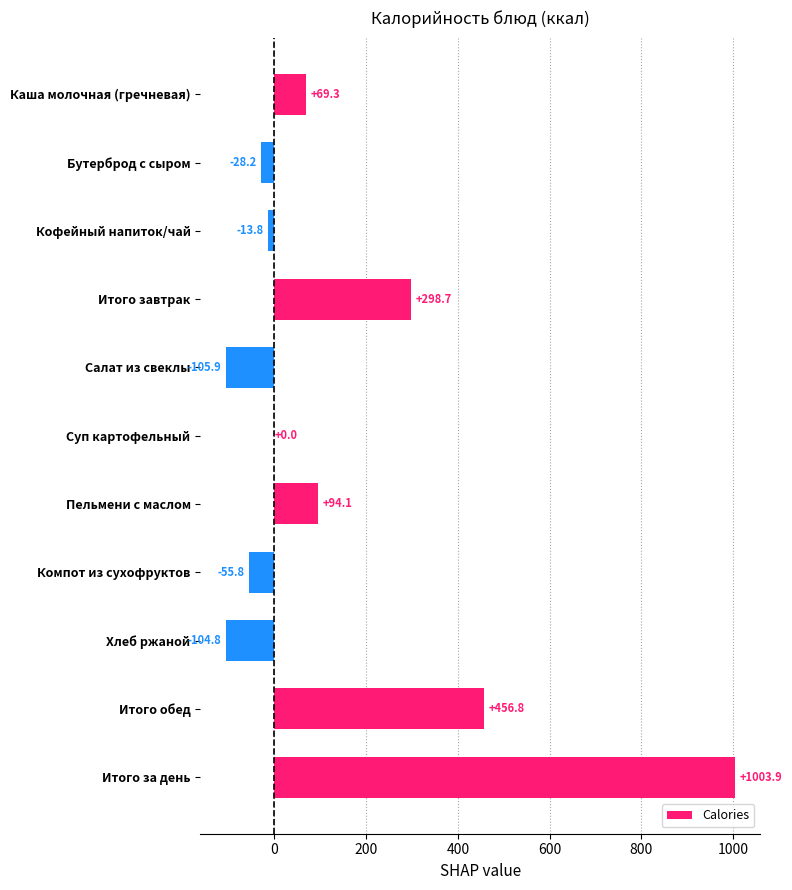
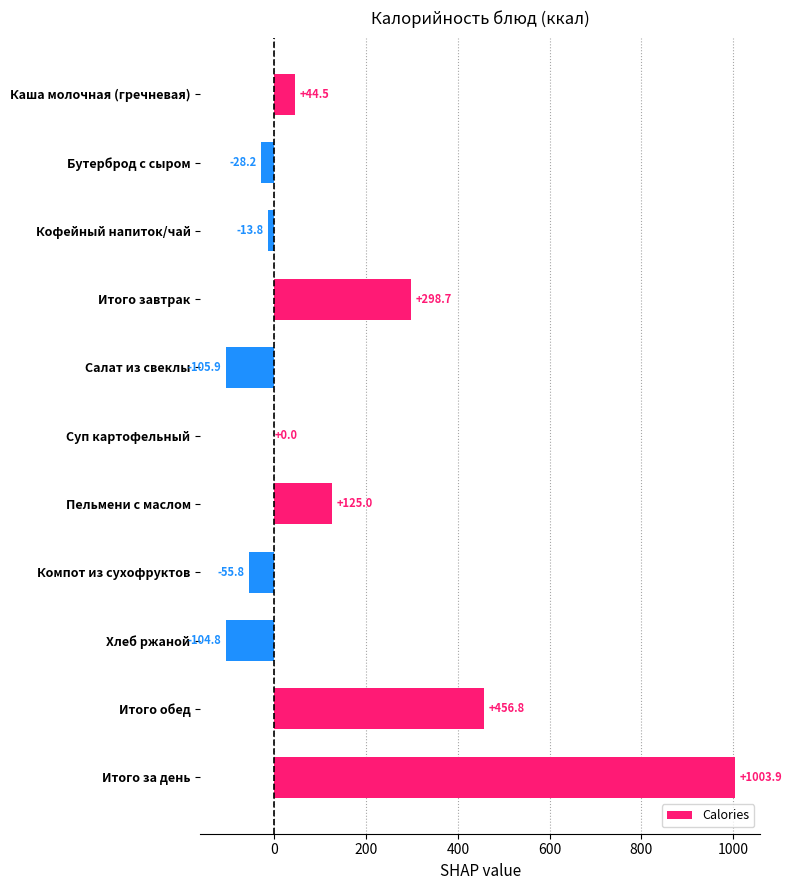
Каша молочная (гречневая): +69.3 -> +44.5
Пельмени с маслом: +94.1 -> +125.0
